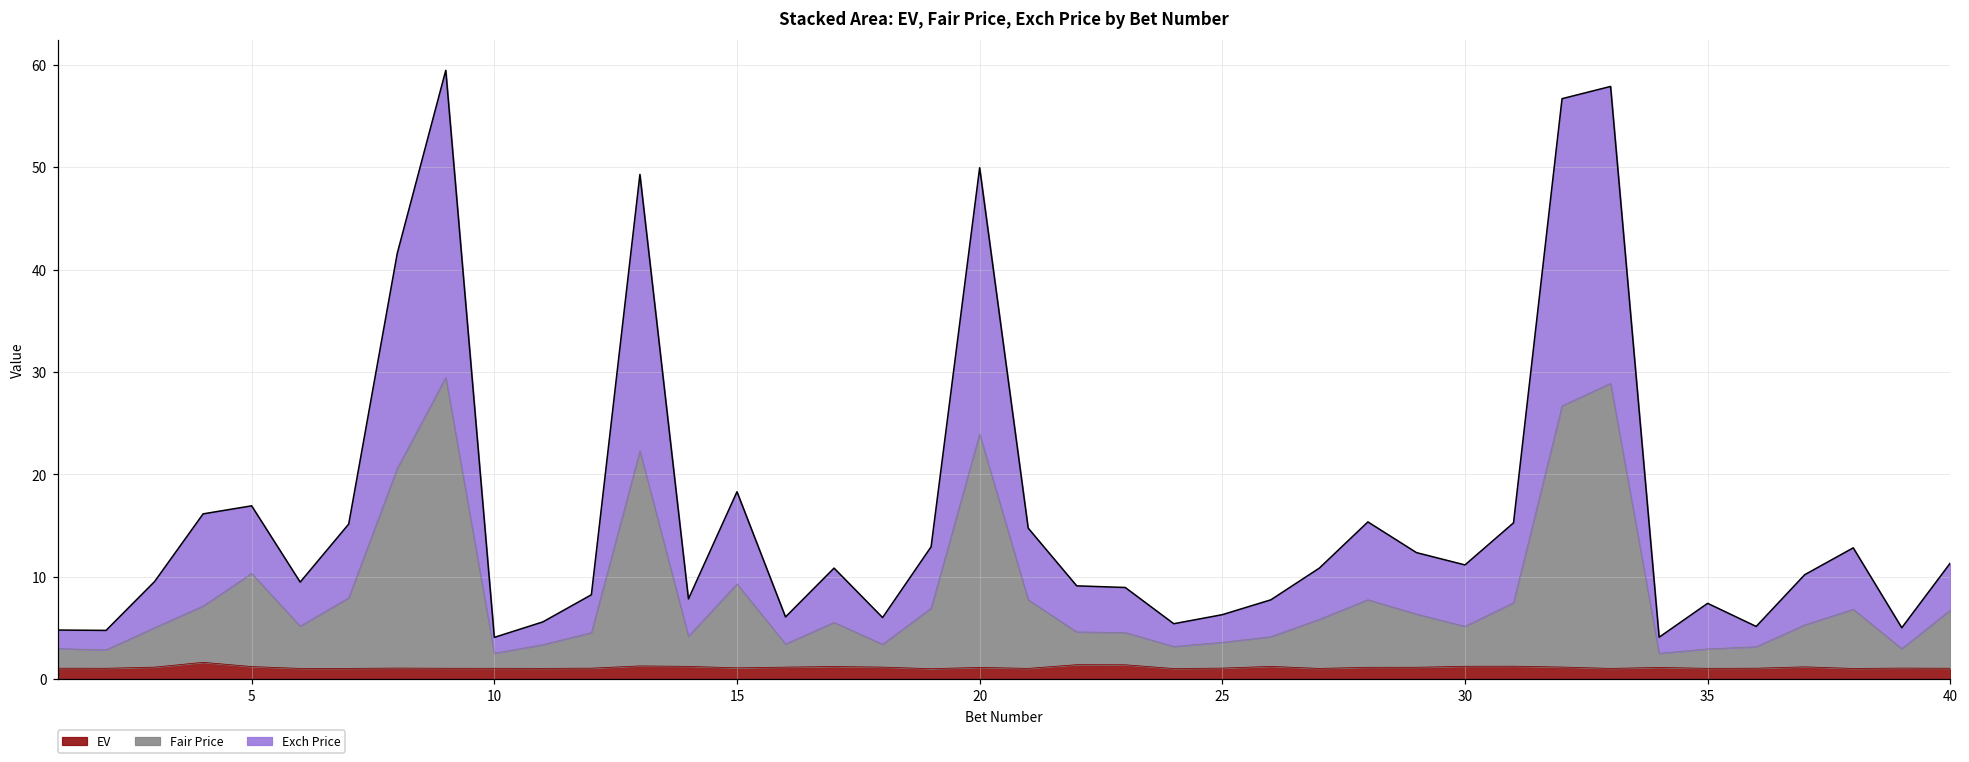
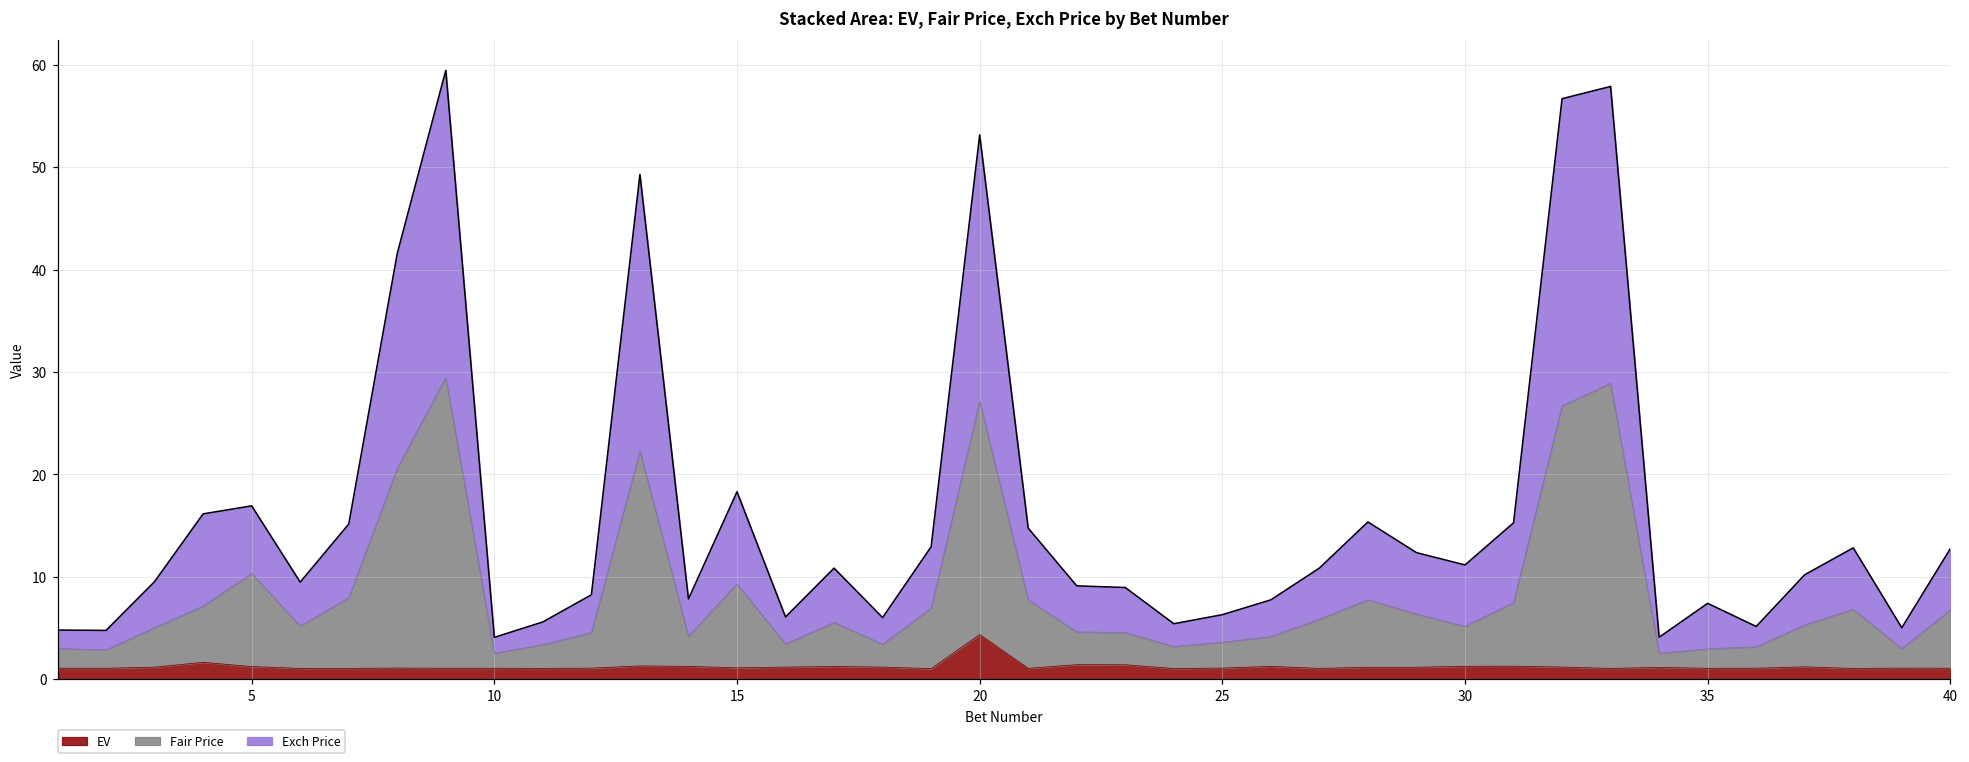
EV, 20: 1 -> 4
Exch Price, 40: 5 -> 6
